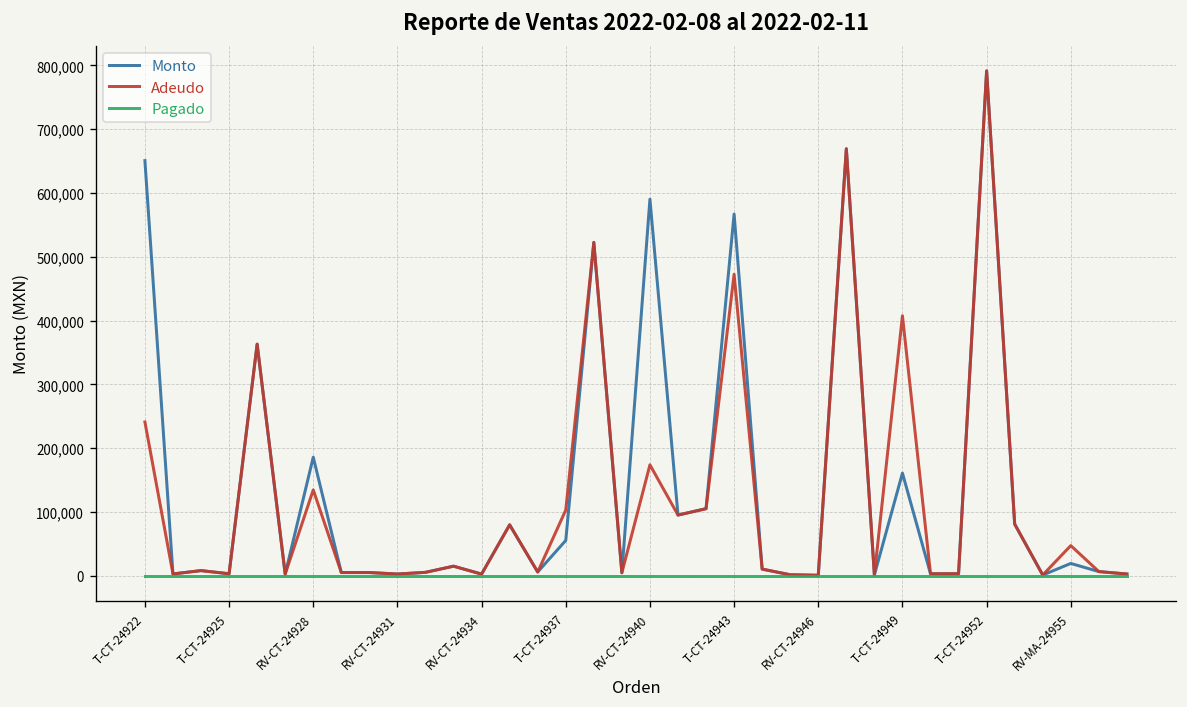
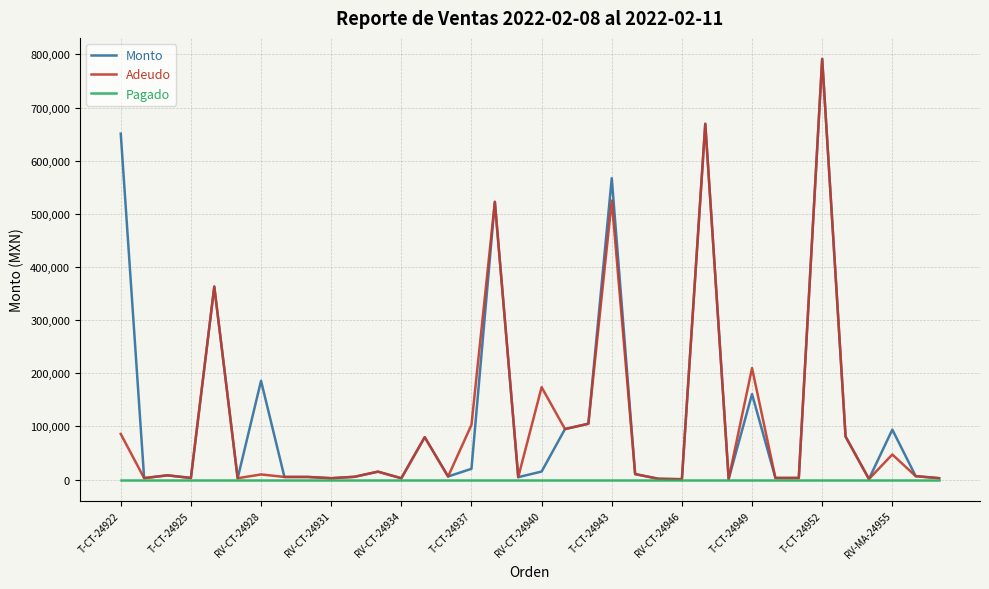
Adeudo, T-CT-24922: 240,000 -> 90,000
Adeudo, RV-CT-24928: 130,000 -> 10,000
Monto, T-CT-24937: 60,000 -> 20,000
Monto, RV-CT-24940: 590,000 -> 20,000
Adeudo, T-CT-24943: 470,000 -> 520,000
Adeudo, T-CT-24949: 410,000 -> 210,000
Monto, RV-MA-24955: 20,000 -> 90,000
